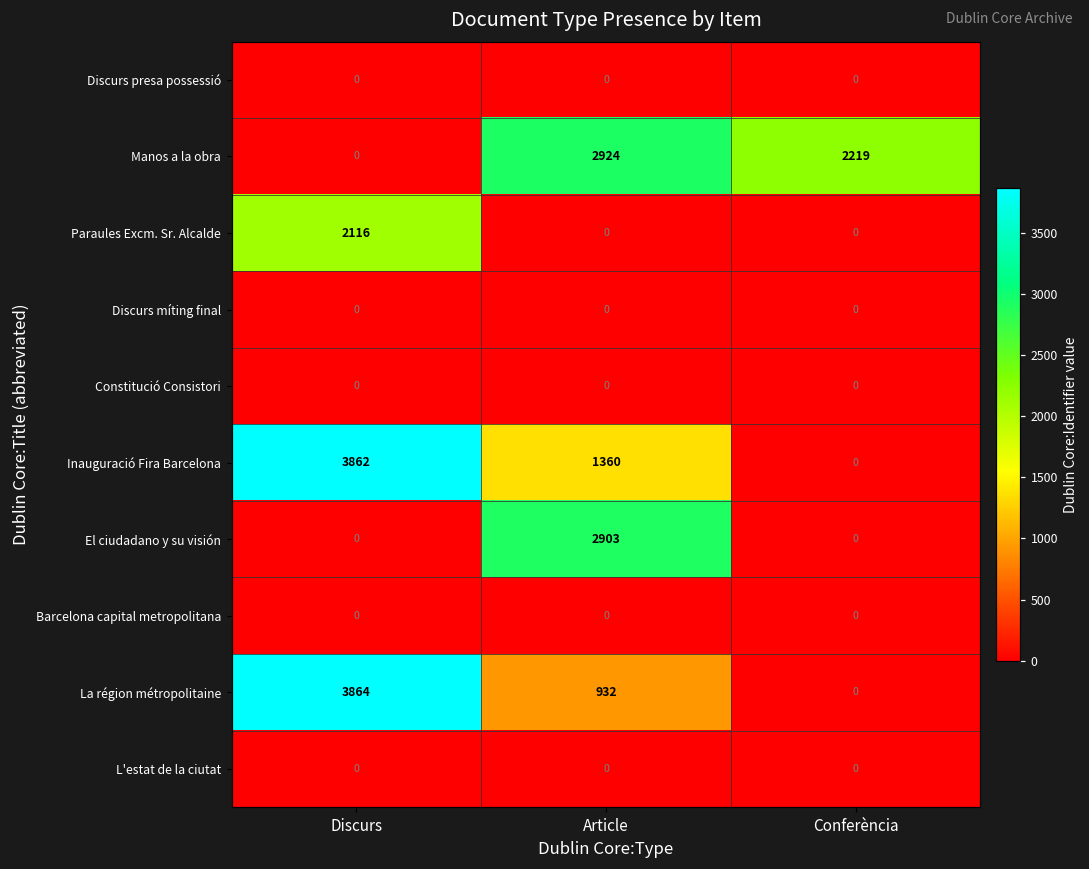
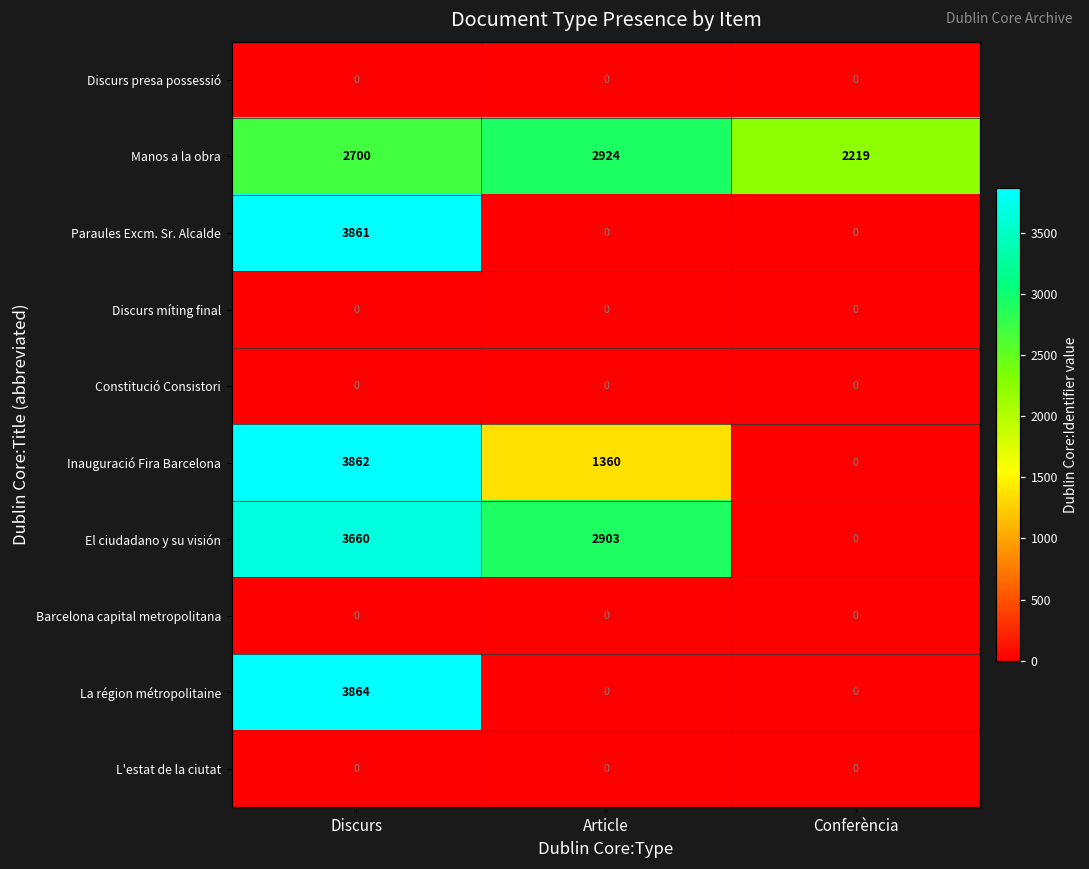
Manos a la obra, Discurs: 0 -> 2700
Paraules Excm. Sr. Alcalde, Discurs: 2116 -> 3861
El ciudadano y su visión, Discurs: 0 -> 3660
La région métropolitaine, Article: 932 -> 0
